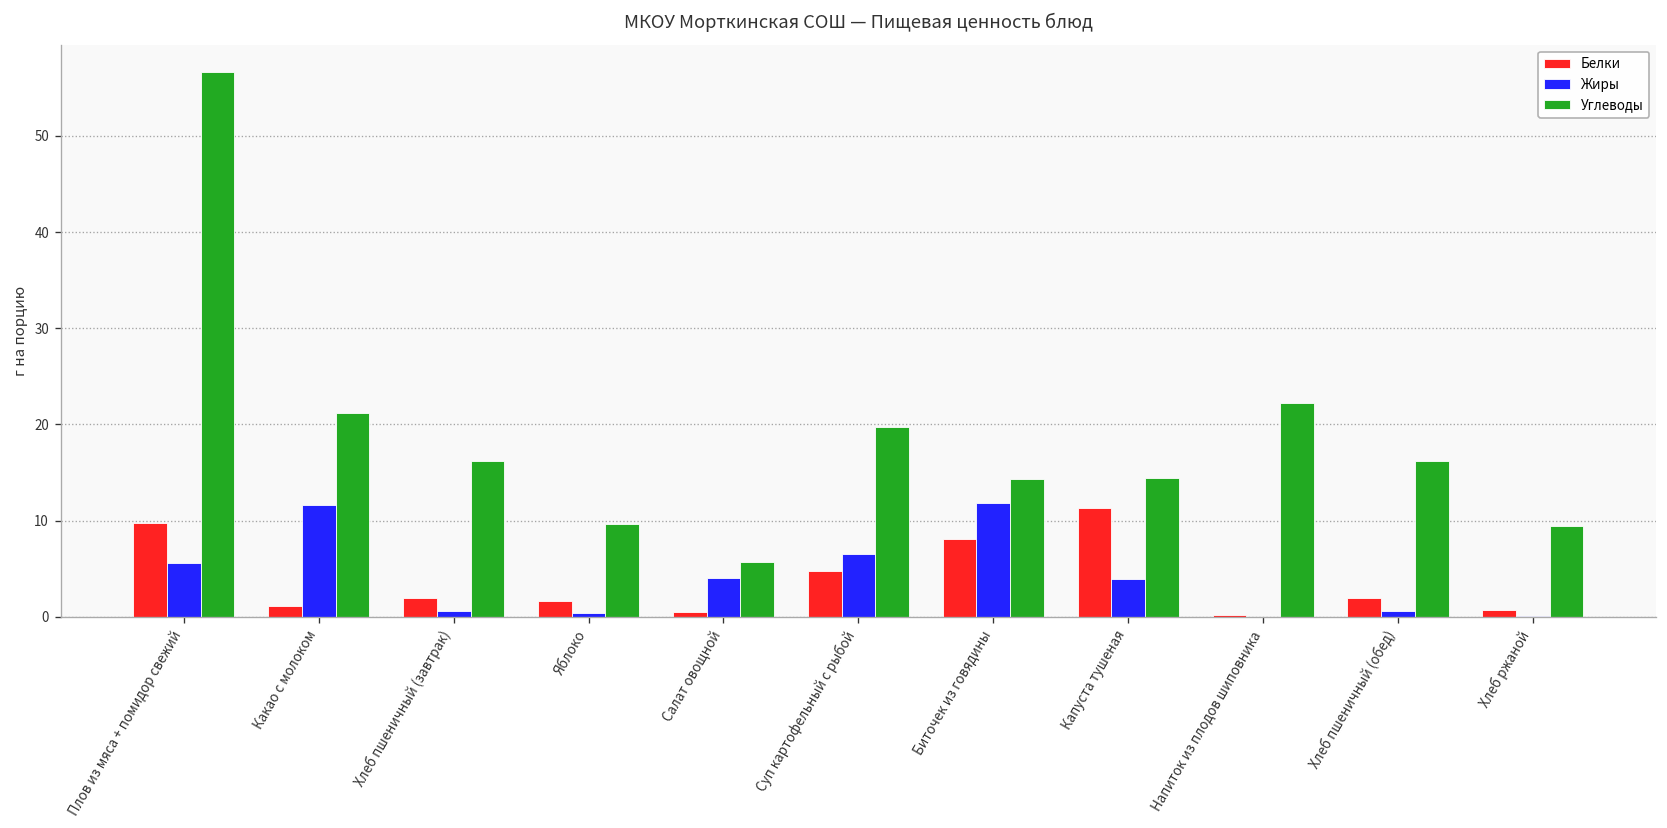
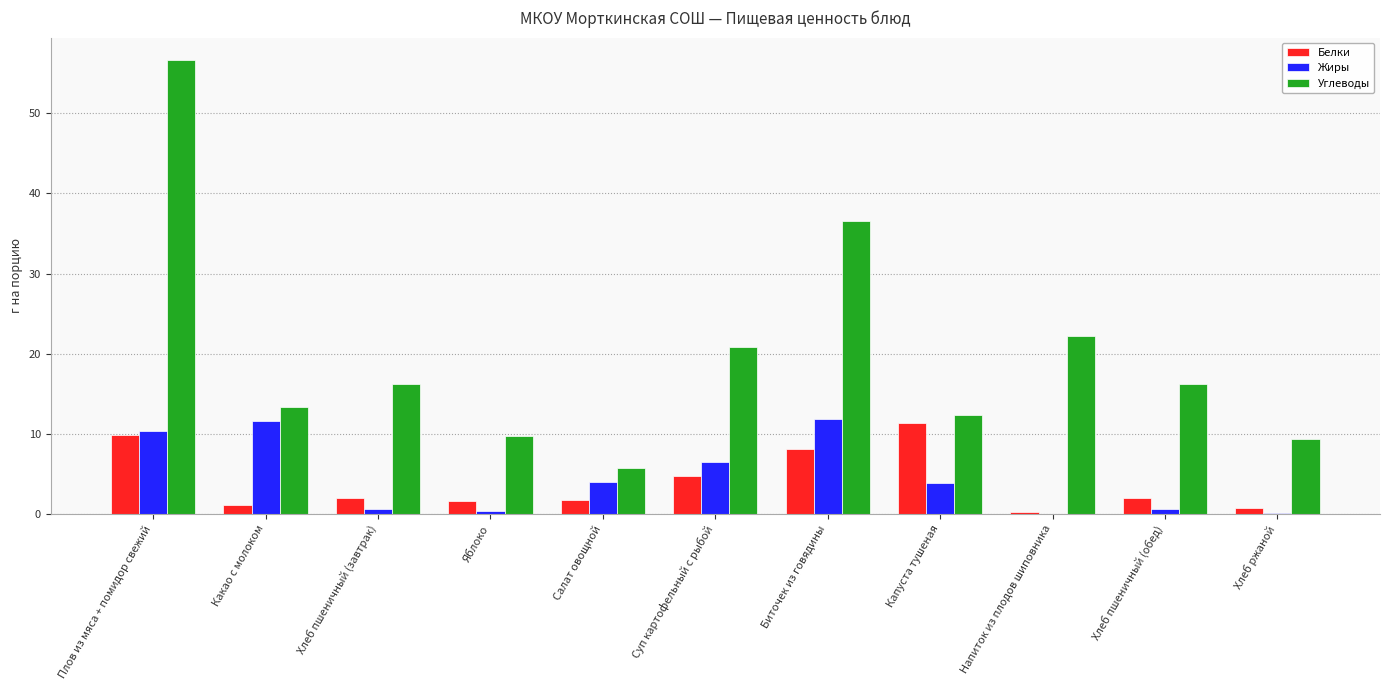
Жиры, Плов из мяса + помидор свежий: 6 -> 10
Углеводы, Какао с молоком: 21 -> 13
Белки, Салат овощной: 1 -> 2
Углеводы, Суп картофельный с рыбой: 20 -> 21
Углеводы, Биточек из говядины: 14 -> 37
Углеводы, Капуста тушеная: 14 -> 12
